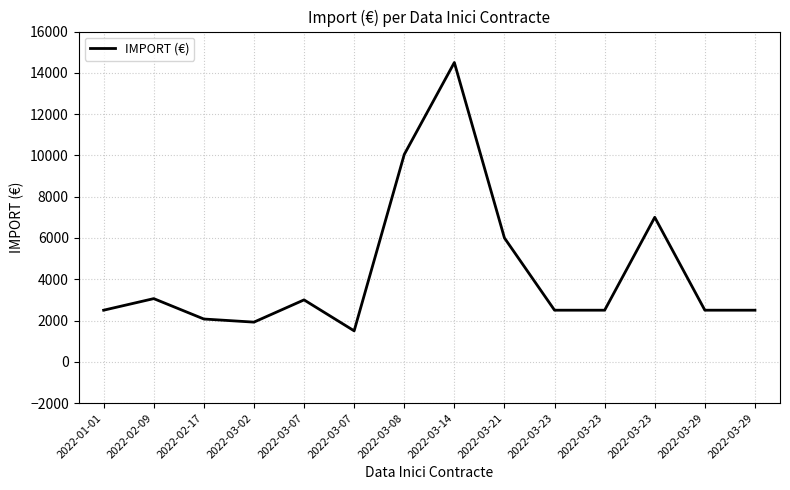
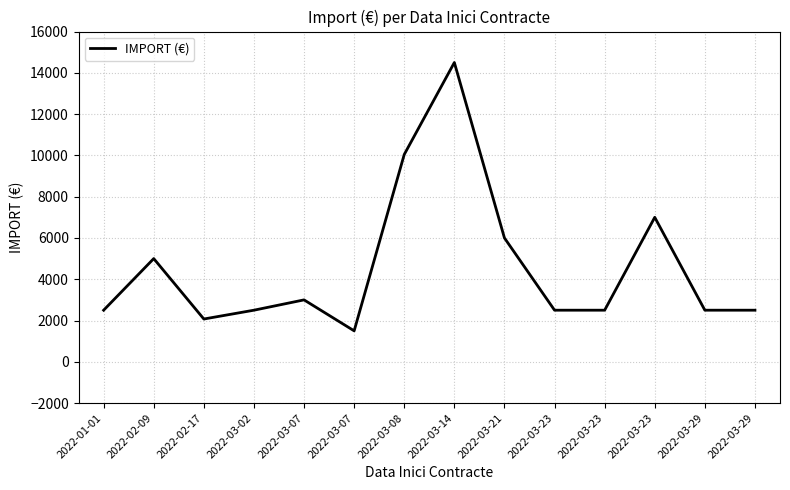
2022-02-09: 3100 -> 5000
2022-03-02: 1900 -> 2500
